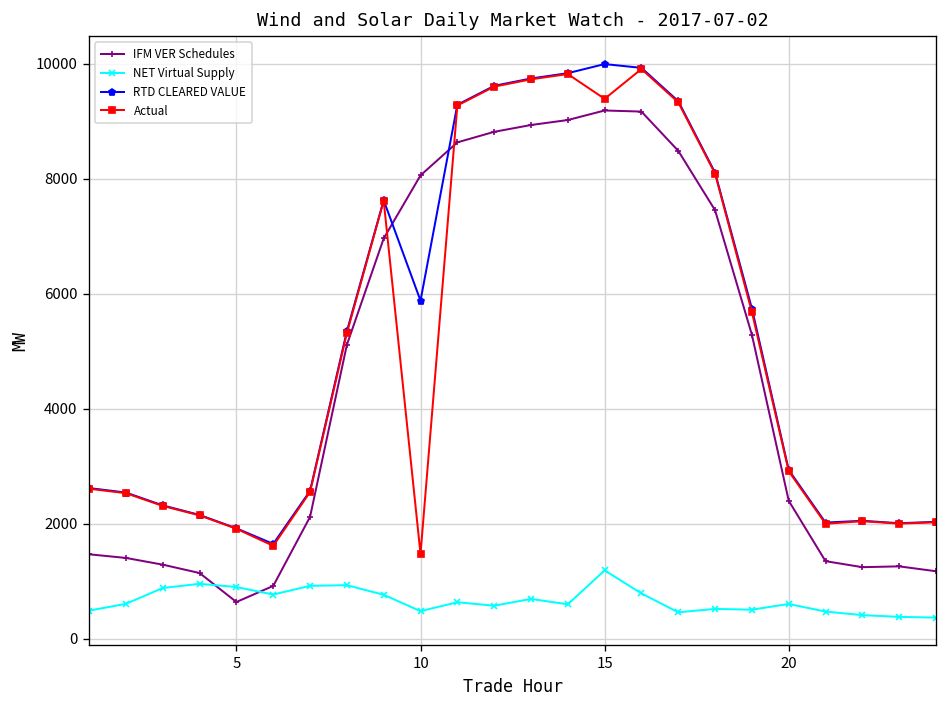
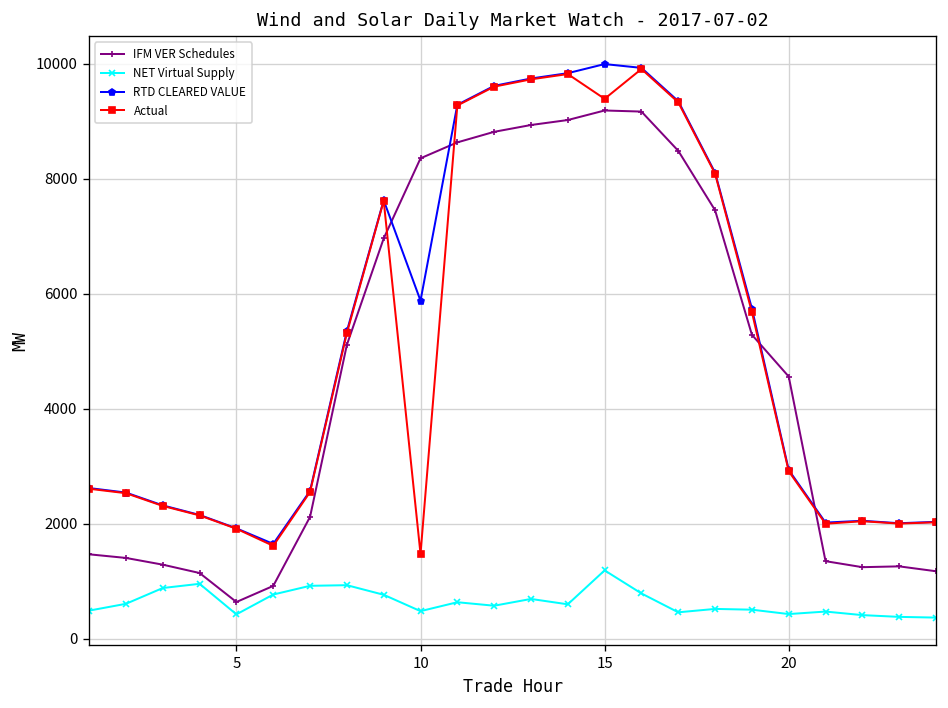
NET Virtual Supply, 5: 900 -> 400
IFM VER Schedules, 10: 8100 -> 8400
IFM VER Schedules, 20: 2400 -> 4600
NET Virtual Supply, 20: 600 -> 400
